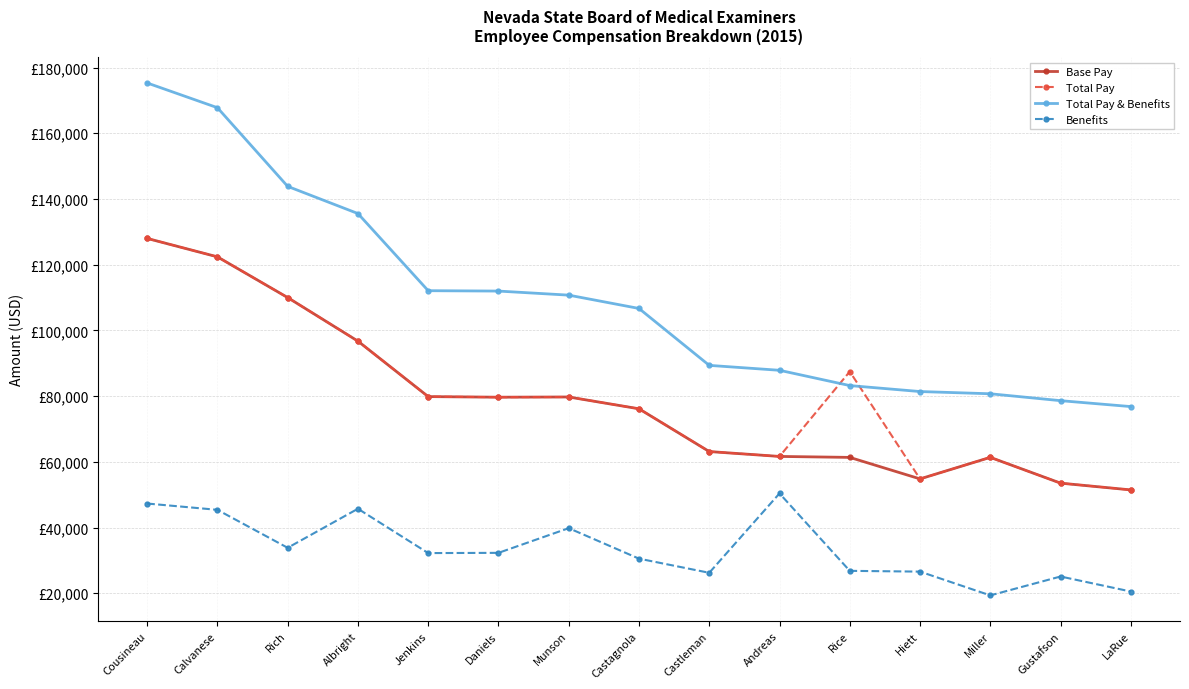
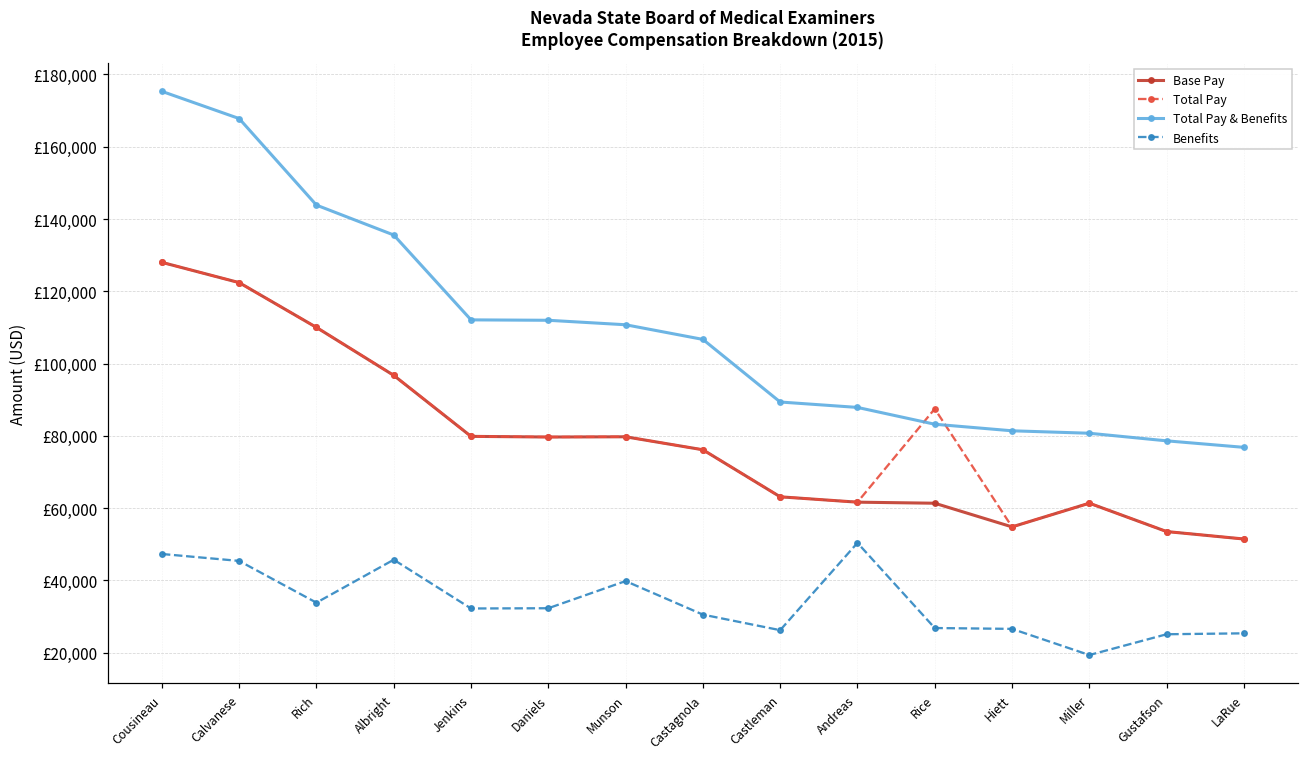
Benefits, LaRue: £21,000 -> £25,000
